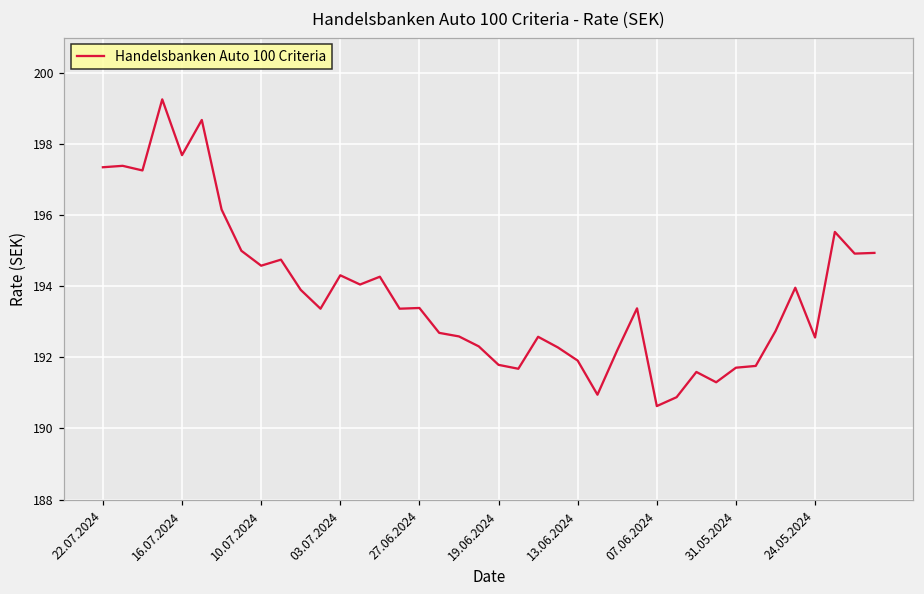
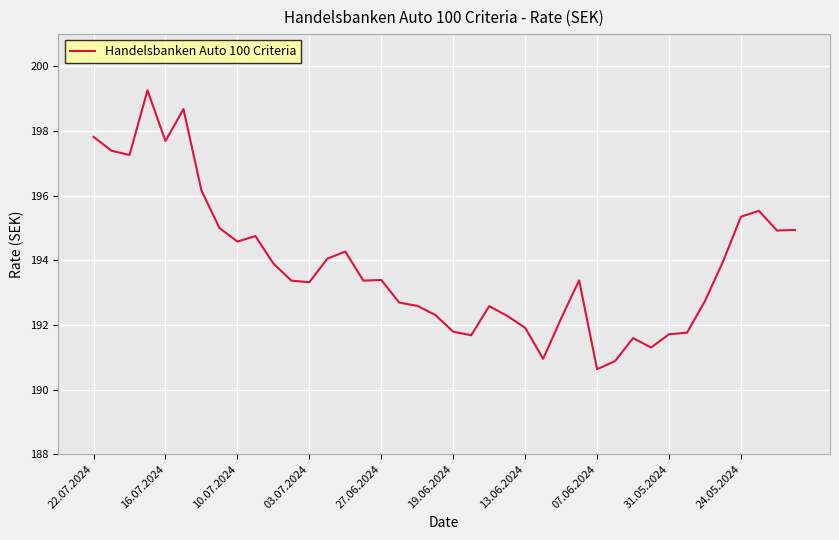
22.07.2024: 197.4 -> 197.8
03.07.2024: 194.3 -> 193.3
24.05.2024: 192.6 -> 195.4
